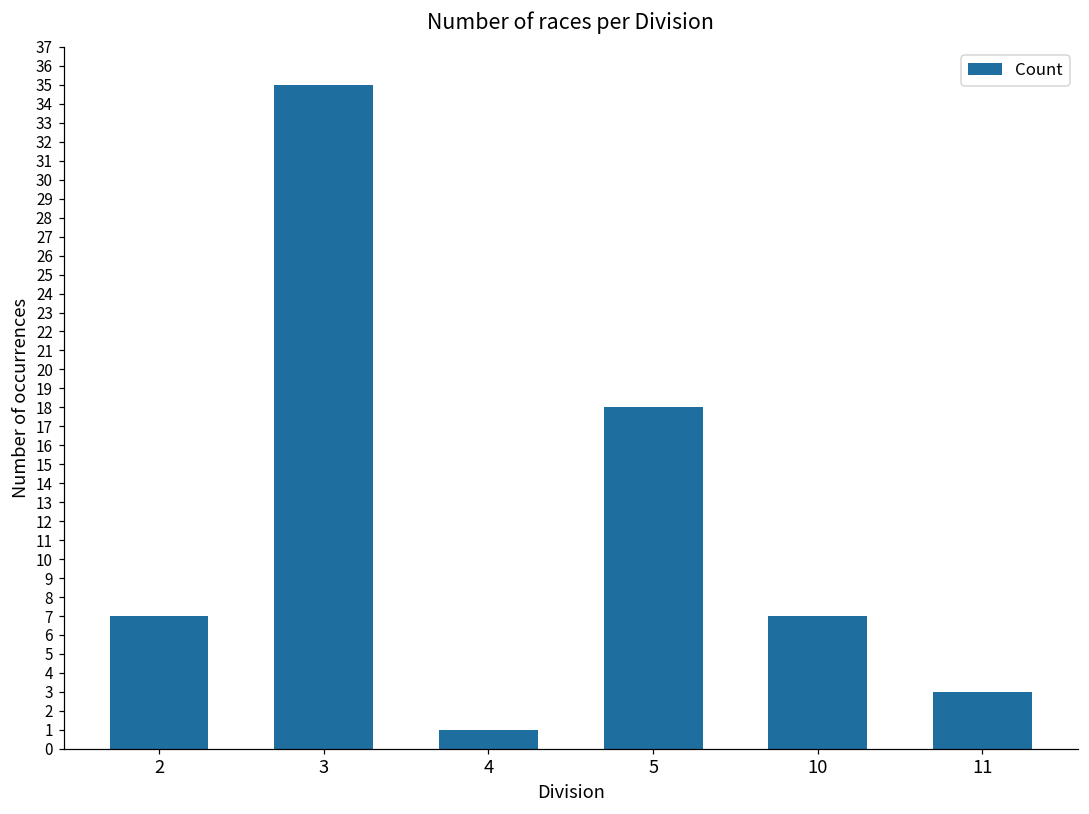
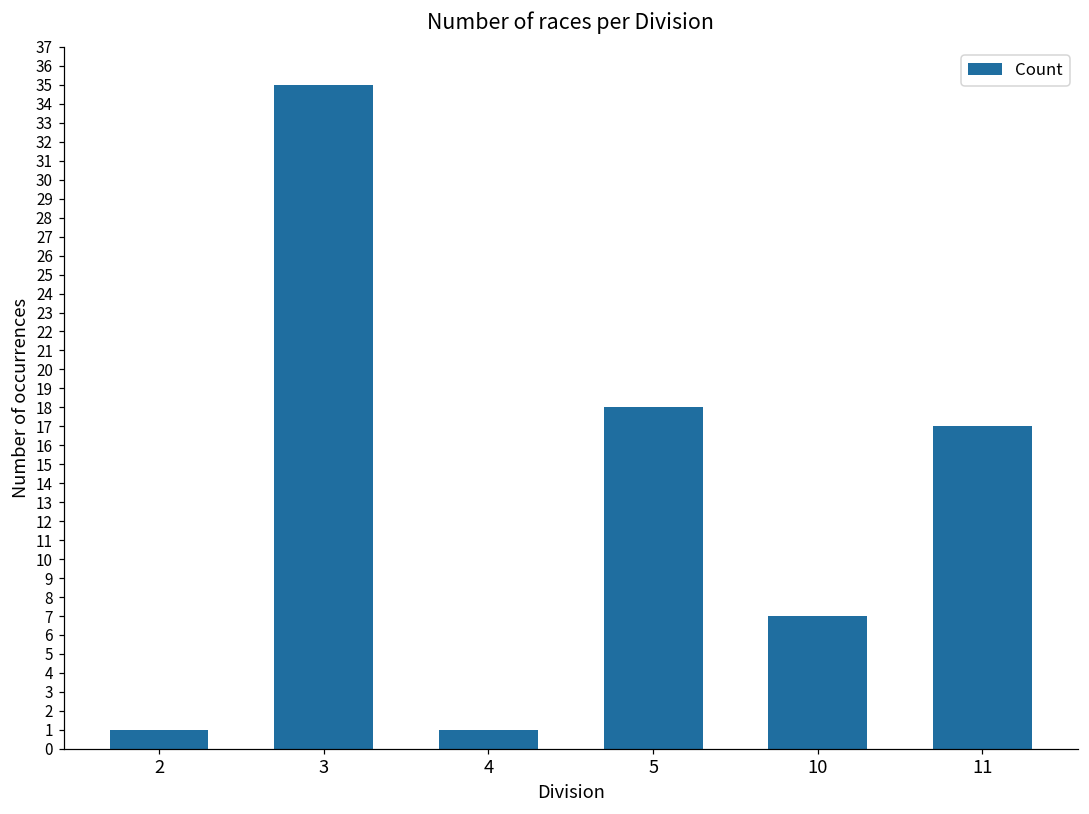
2: 7 -> 1
11: 3 -> 17
